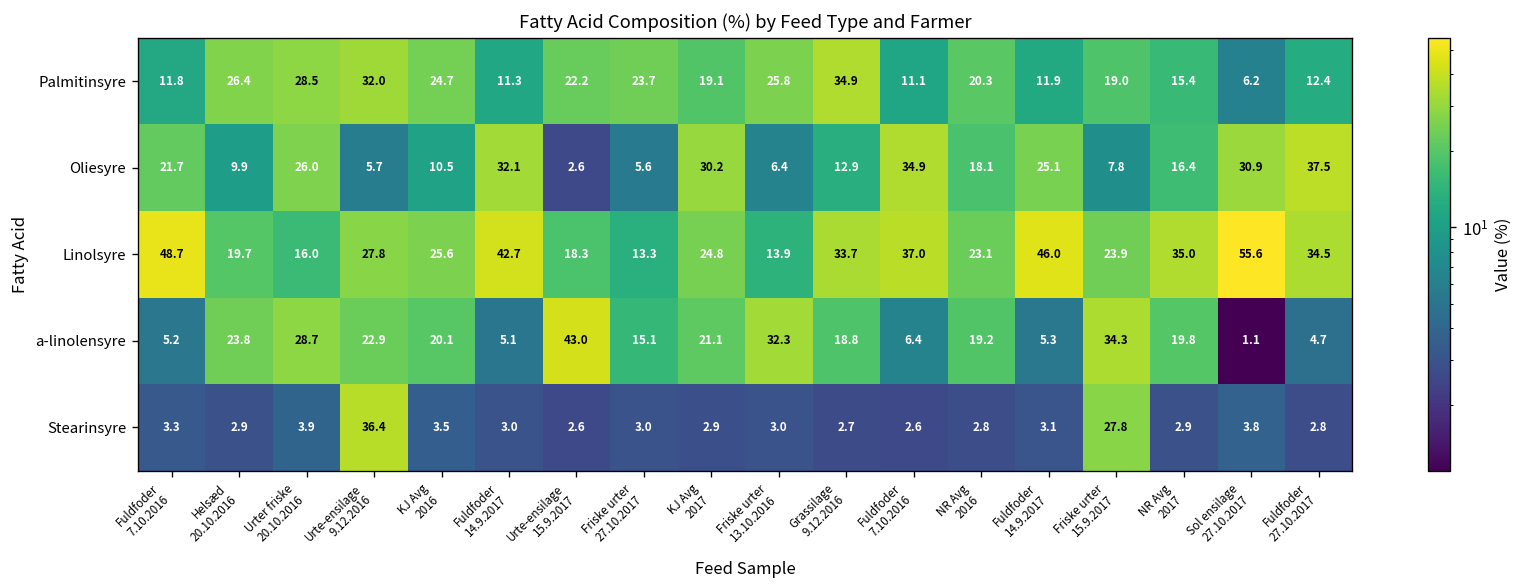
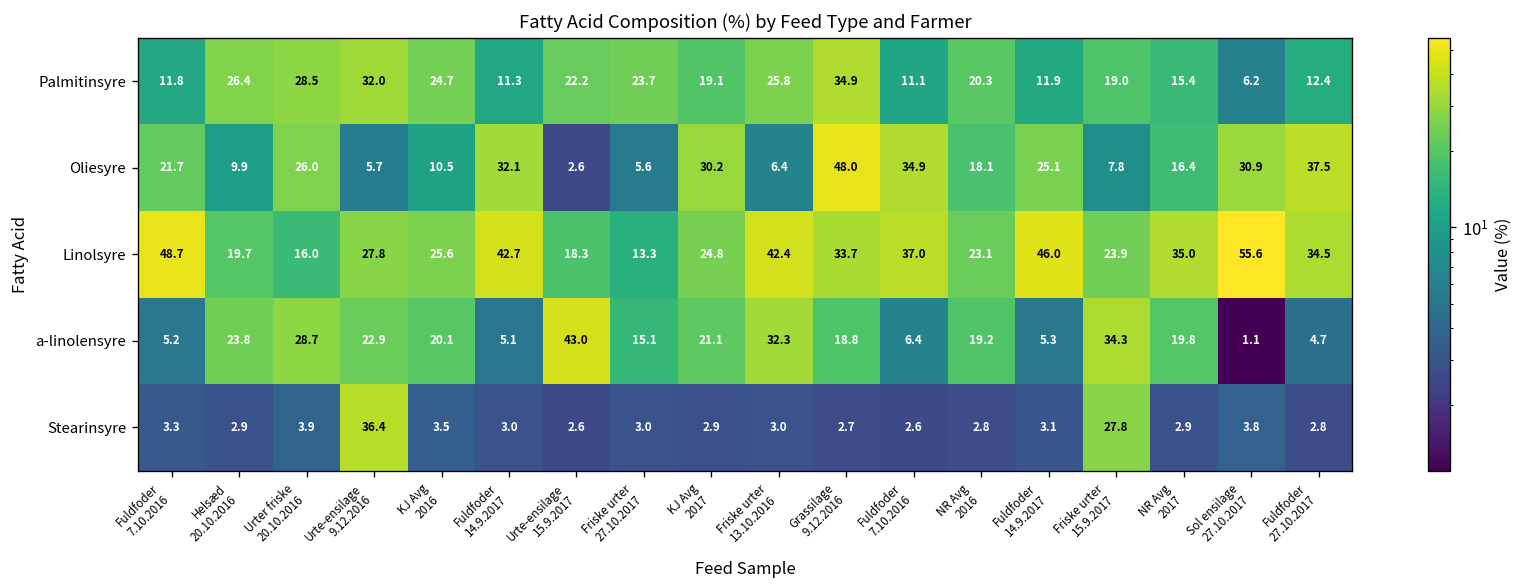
Oliesyre, Grassilage 9.12.2016: 12.9 -> 48.0
Linolsyre, Friske urter 13.10.2016: 13.9 -> 42.4
